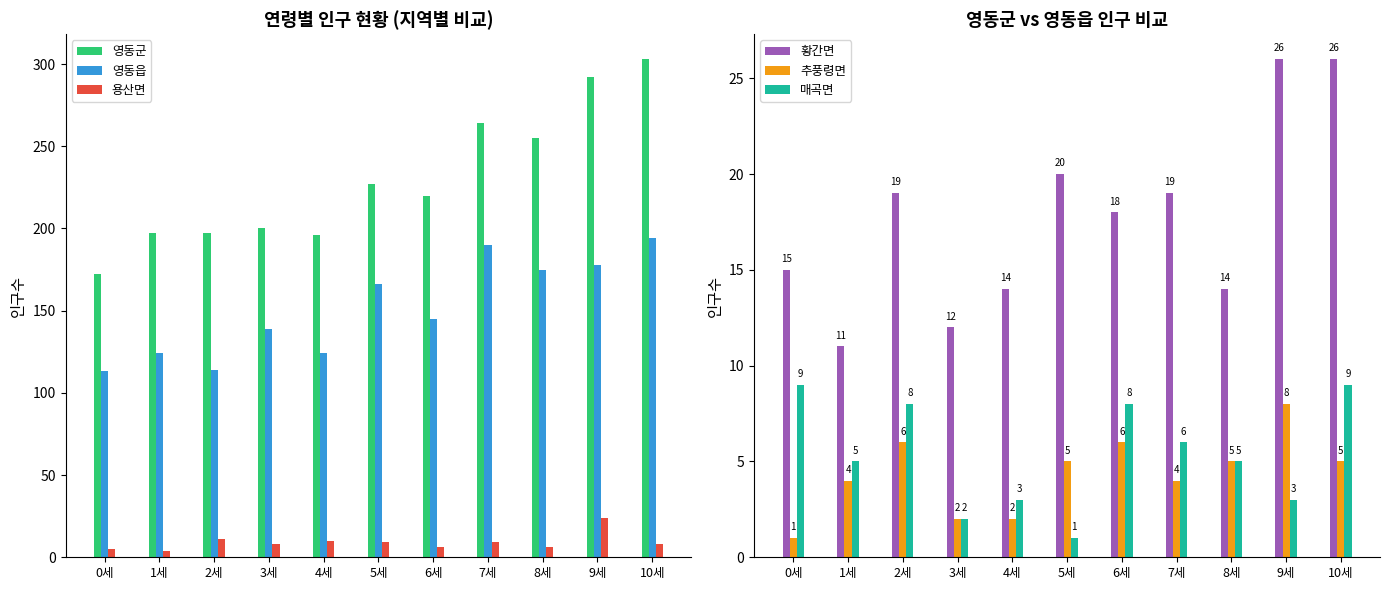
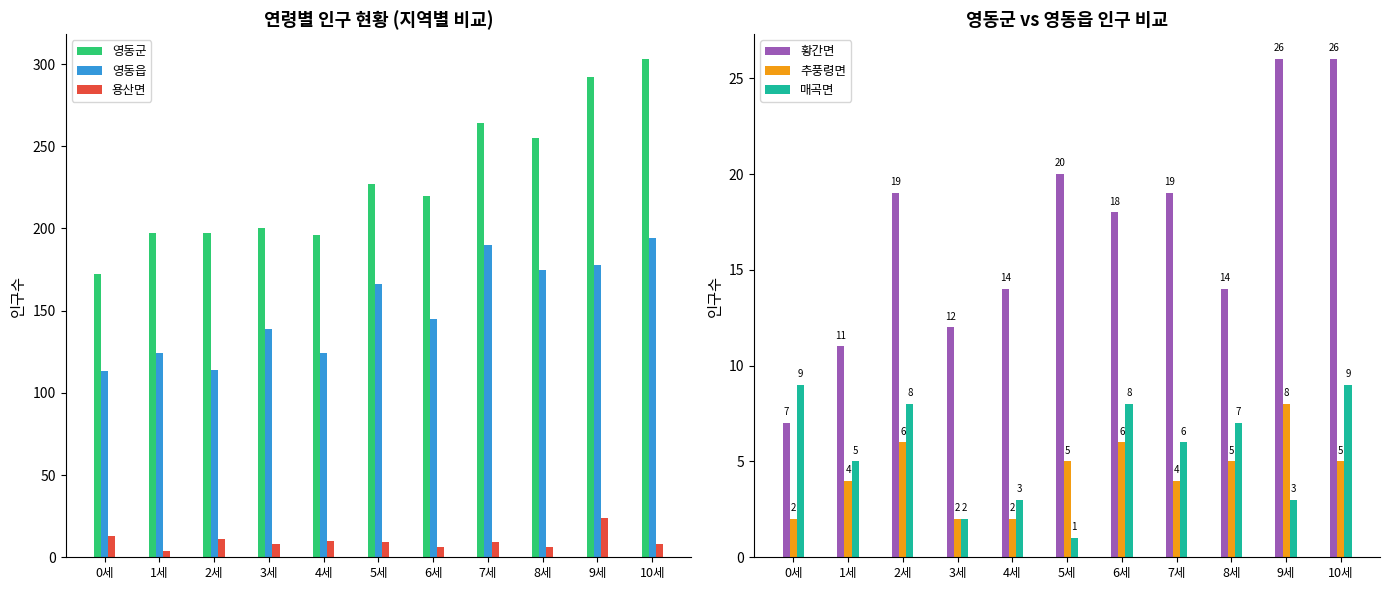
연령별 인구 현황 (지역별 비교), 용산면, 0세: 5 -> 13
영동군 vs 영동읍 인구 비교, 황간면, 0세: 15 -> 7
영동군 vs 영동읍 인구 비교, 추풍령면, 0세: 1 -> 2
영동군 vs 영동읍 인구 비교, 매곡면, 8세: 5 -> 7
